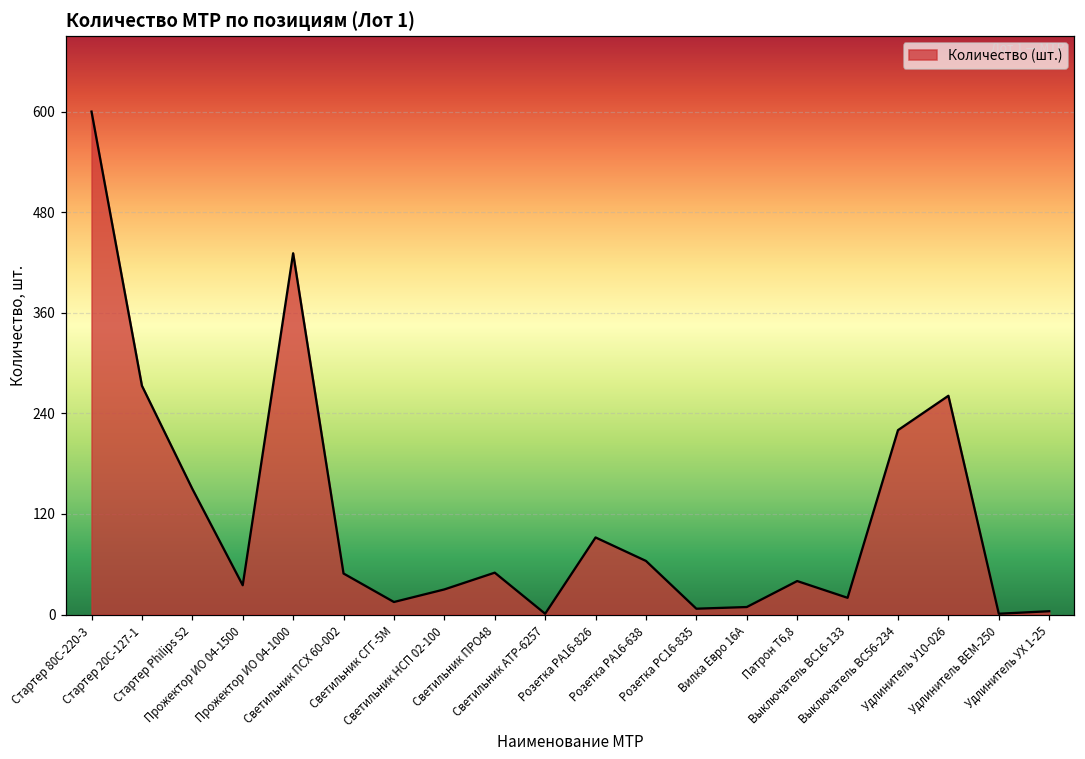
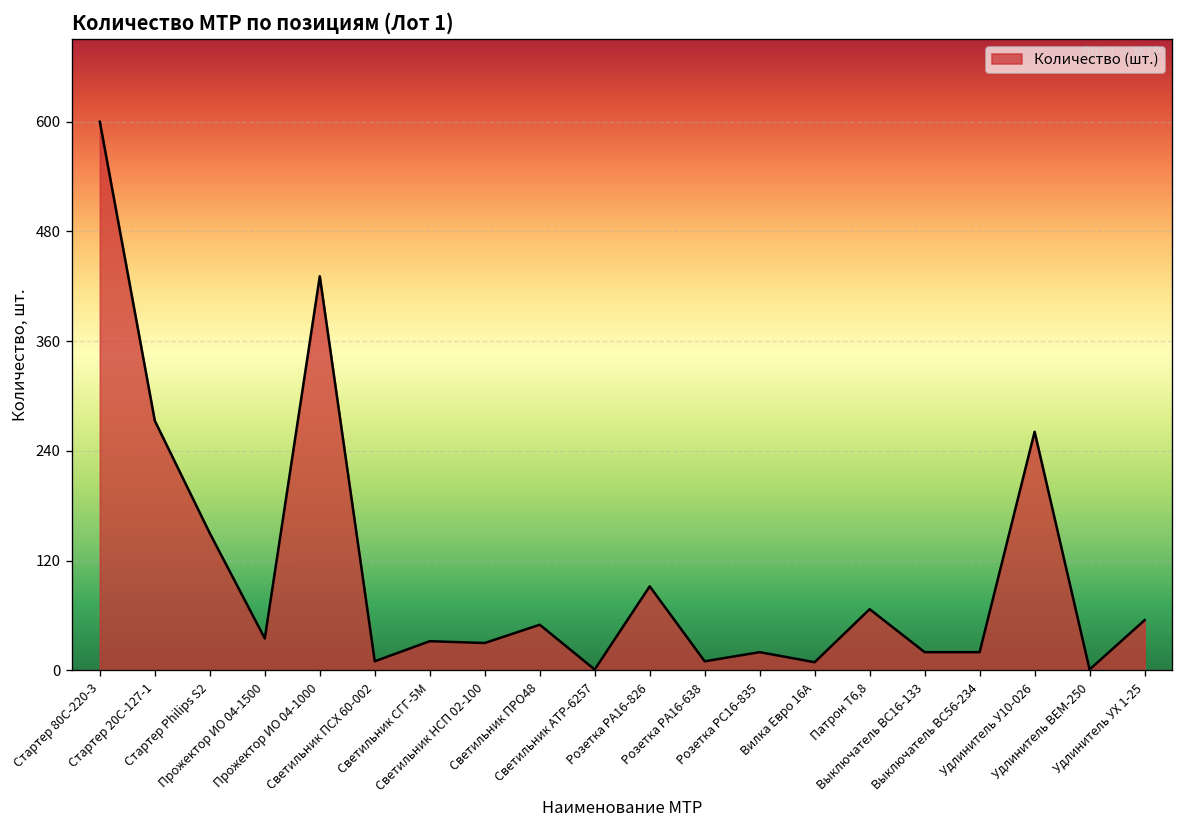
Светильник ПСХ 60-002: 50 -> 10
Светильник СГГ-5М: 20 -> 30
Розетка РА16-638: 60 -> 10
Розетка РС16-835: 10 -> 20
Патрон Т6,8: 40 -> 70
Выключатель ВС56-234: 220 -> 20
Удлинитель УХ 1-25: 0 -> 60
